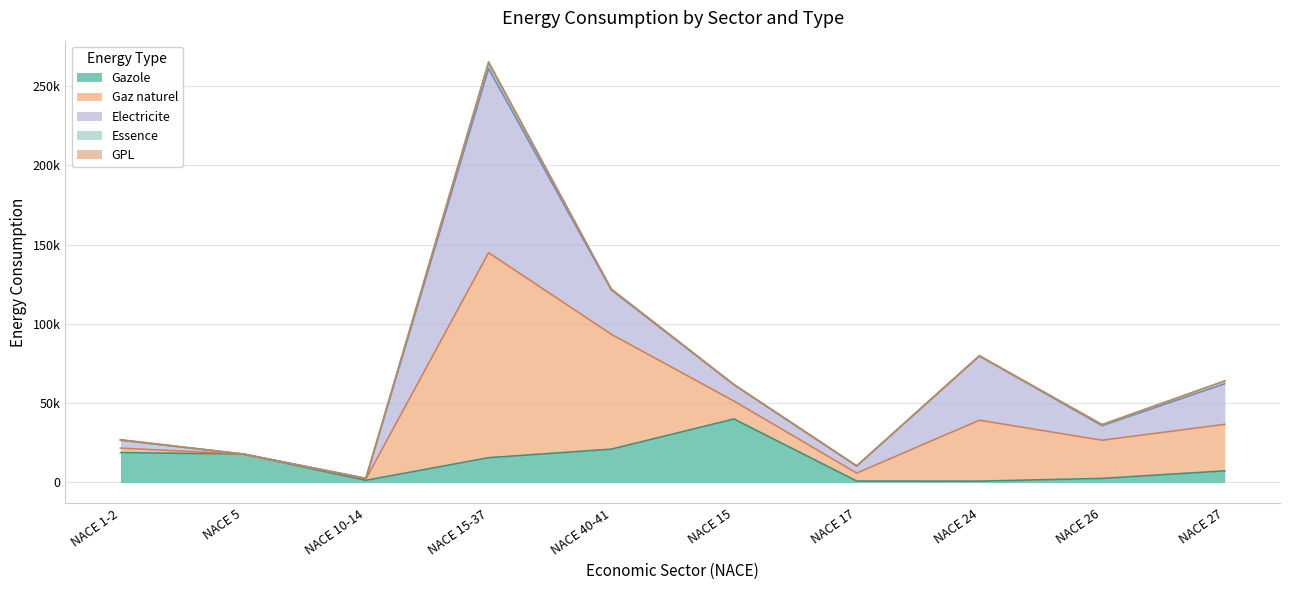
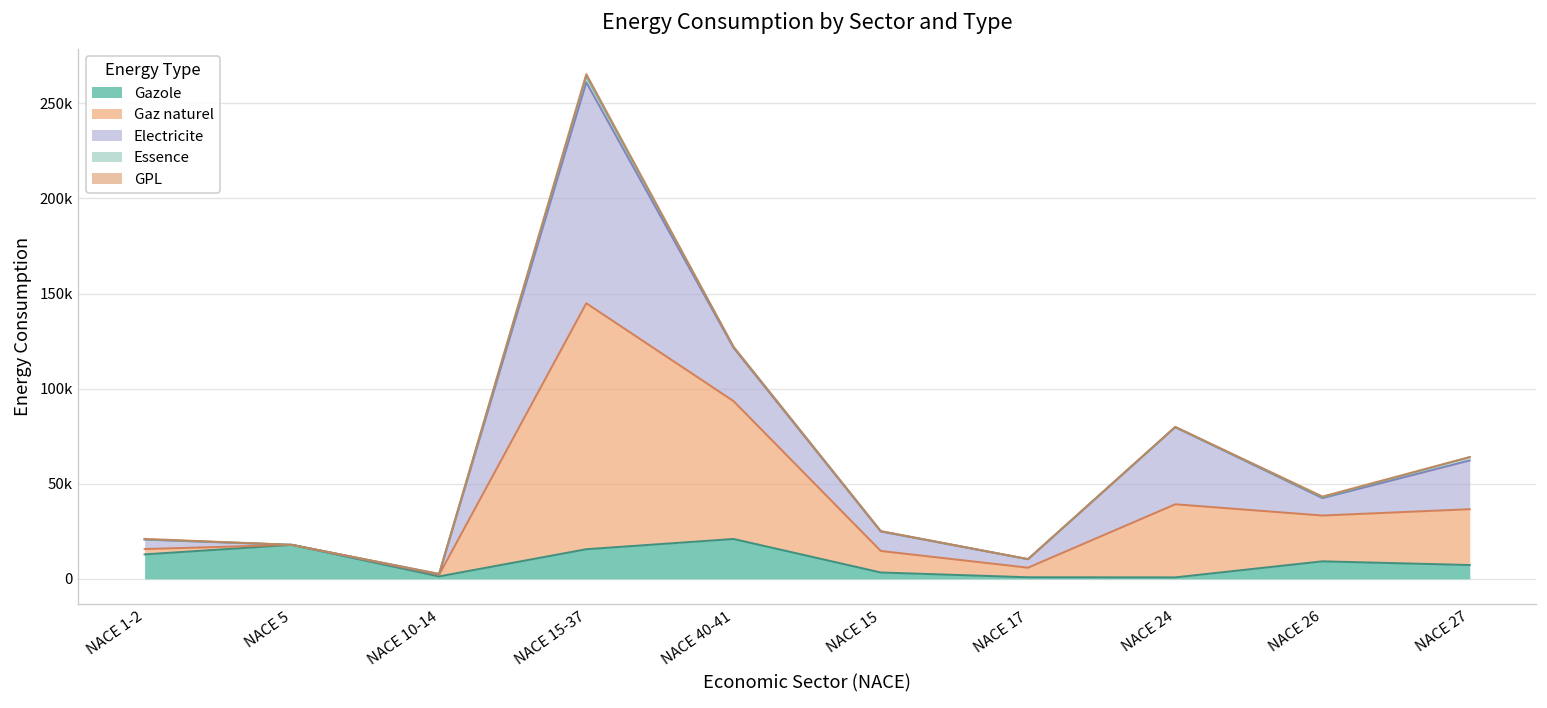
Gazole, NACE 1-2: 19000 -> 13000
Gazole, NACE 15: 40000 -> 3000
Gazole, NACE 26: 3000 -> 9000
